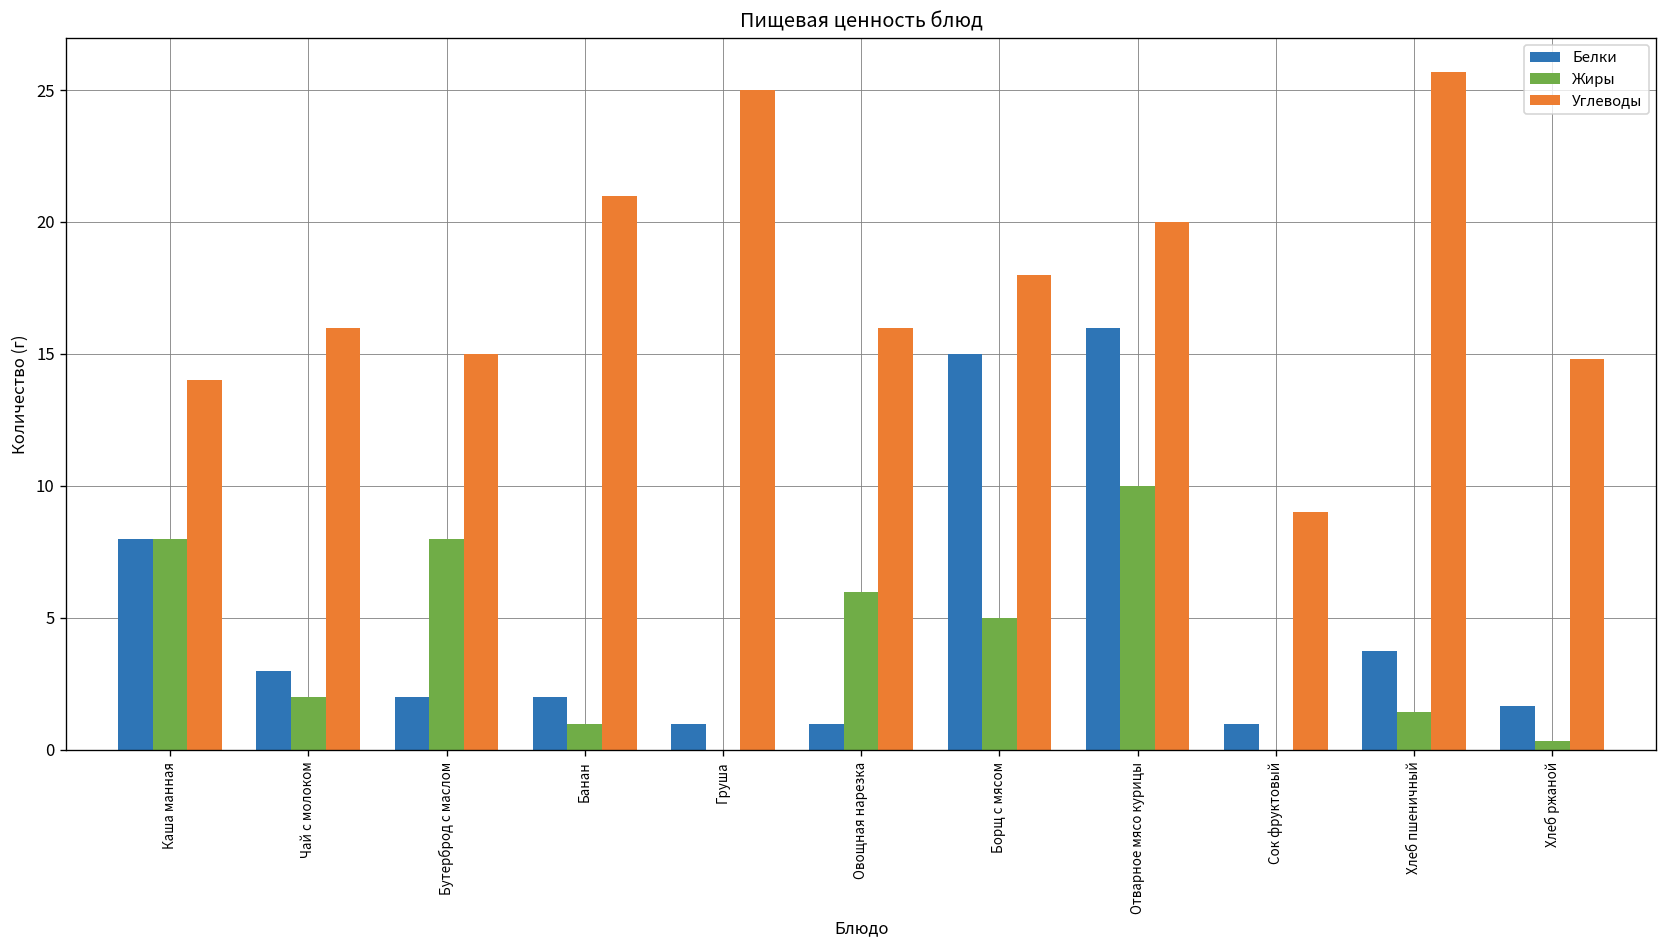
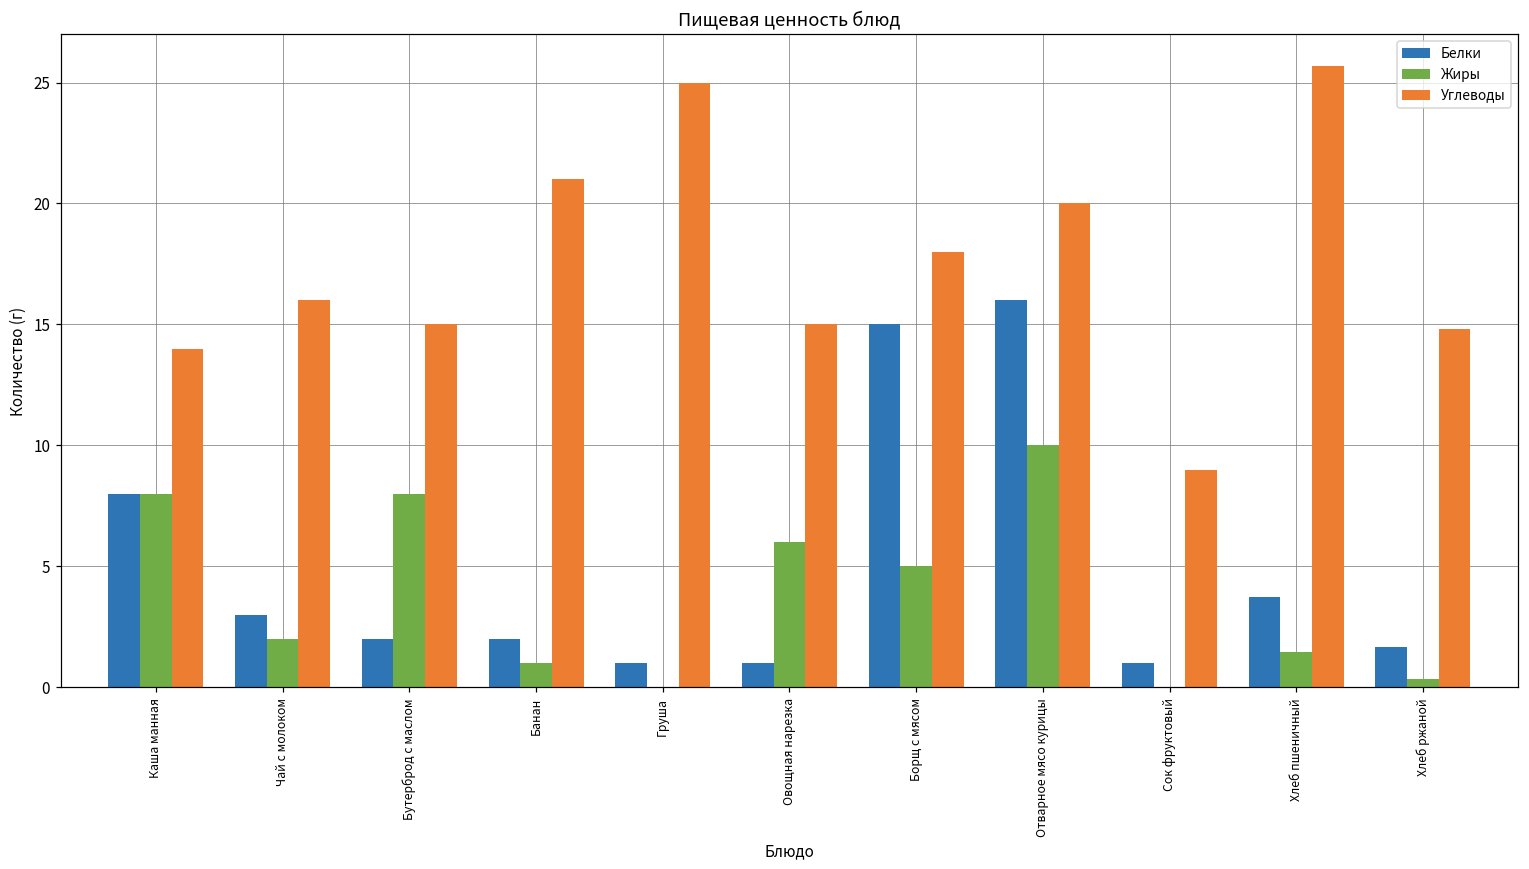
Углеводы, Овощная нарезка: 16 -> 15
